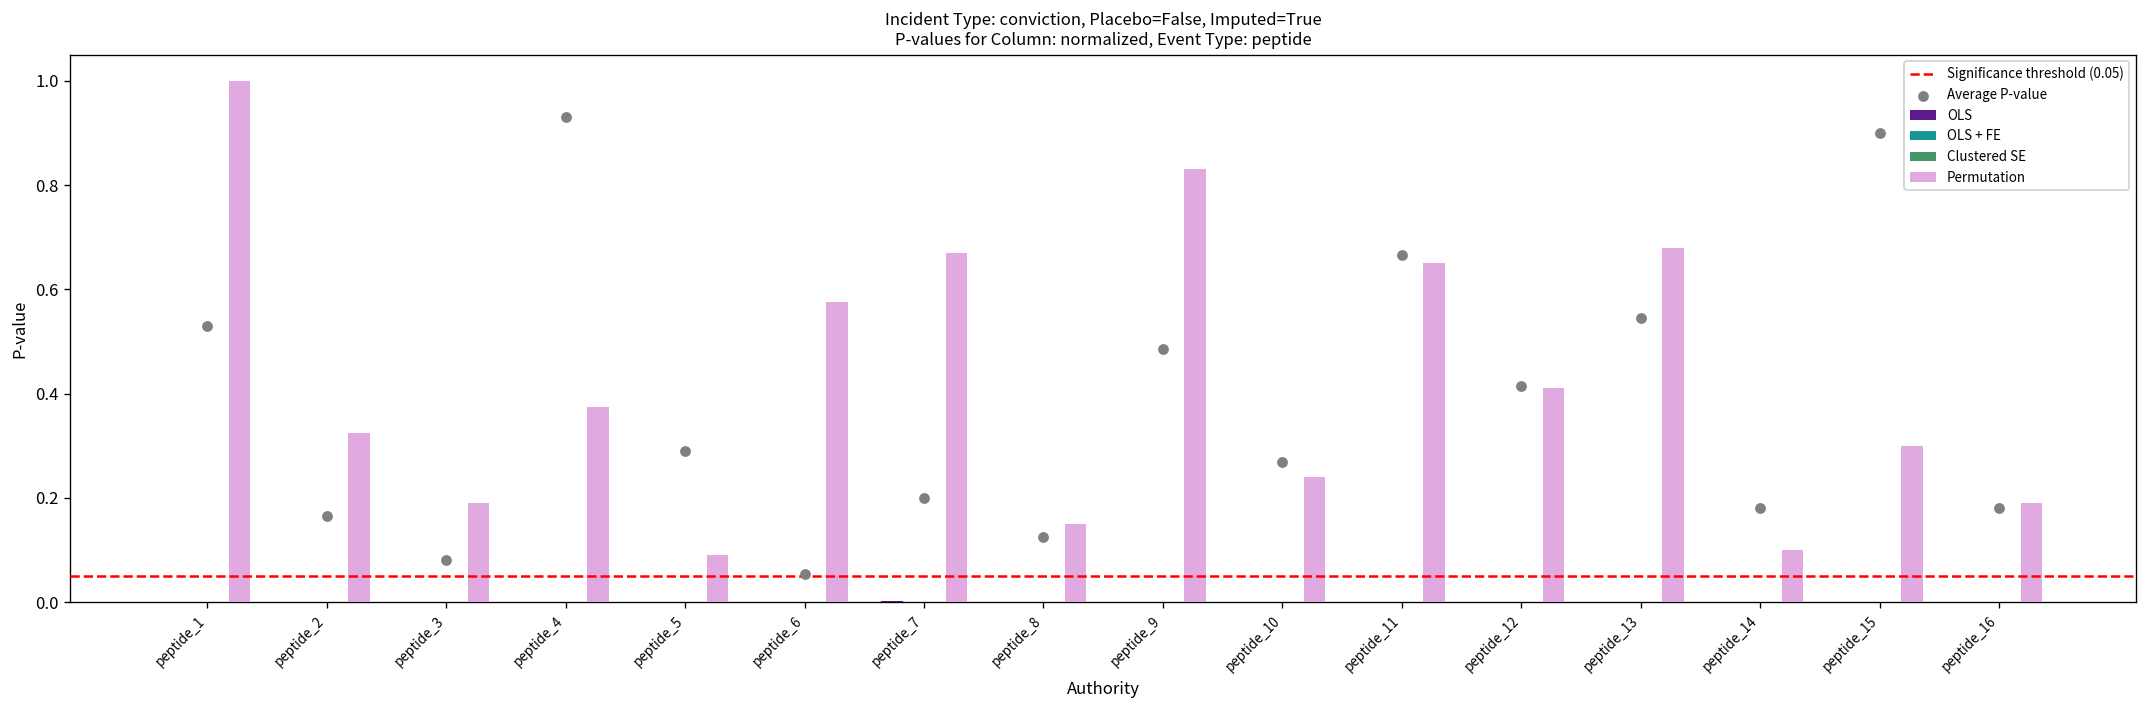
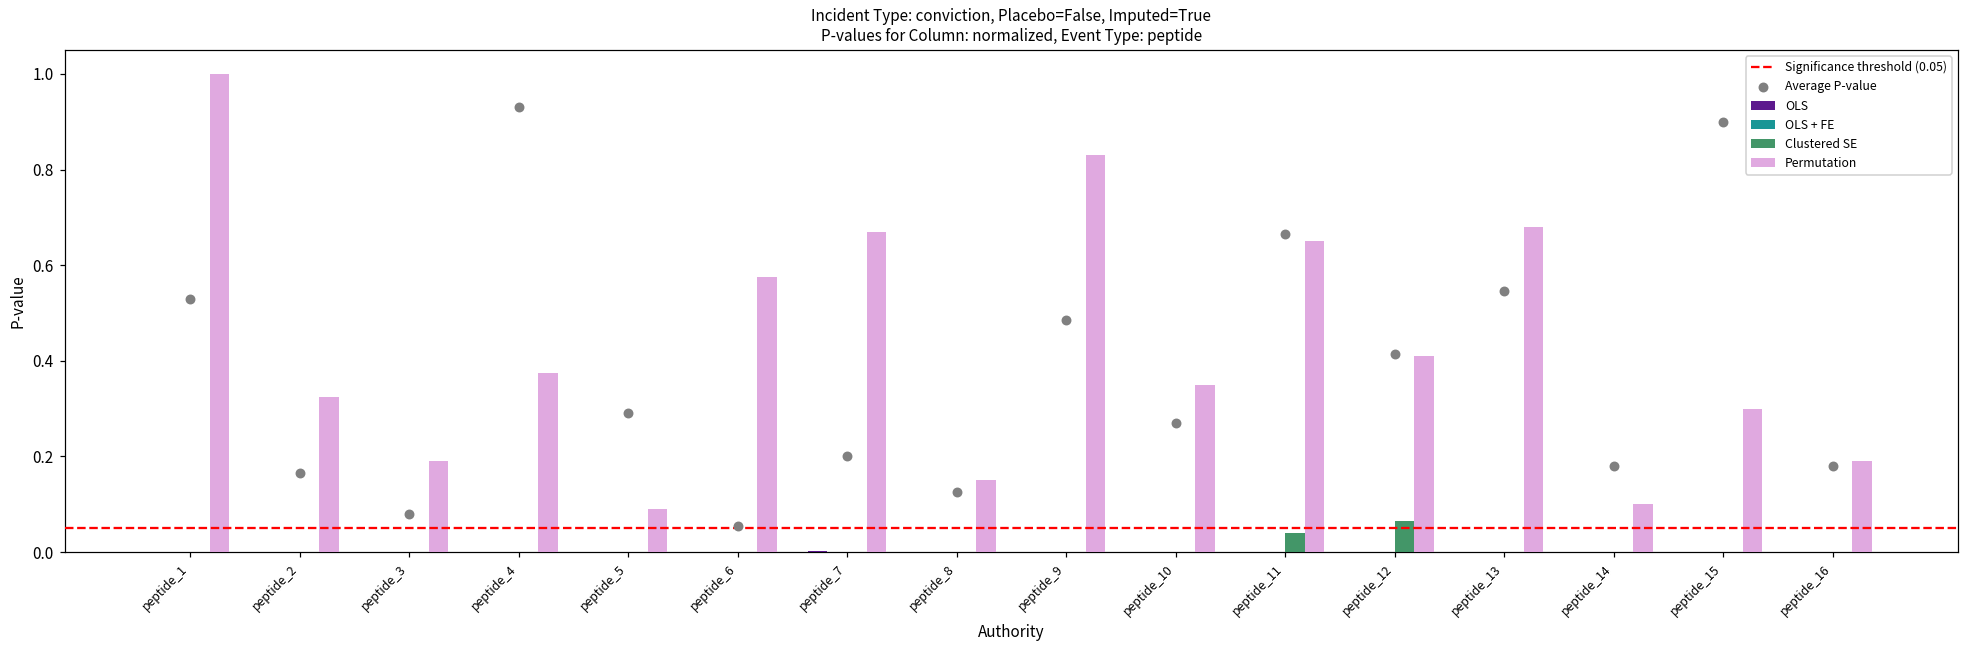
Permutation, peptide_10: 0.24 -> 0.35
Clustered SE, peptide_11: 0.00 -> 0.04
Clustered SE, peptide_12: 0.00 -> 0.07
